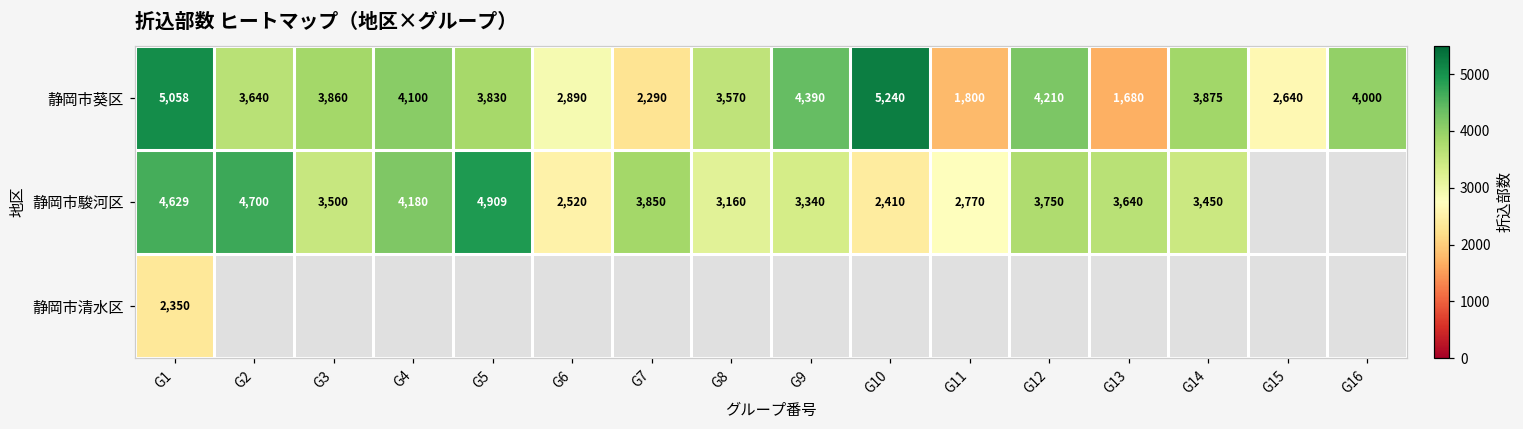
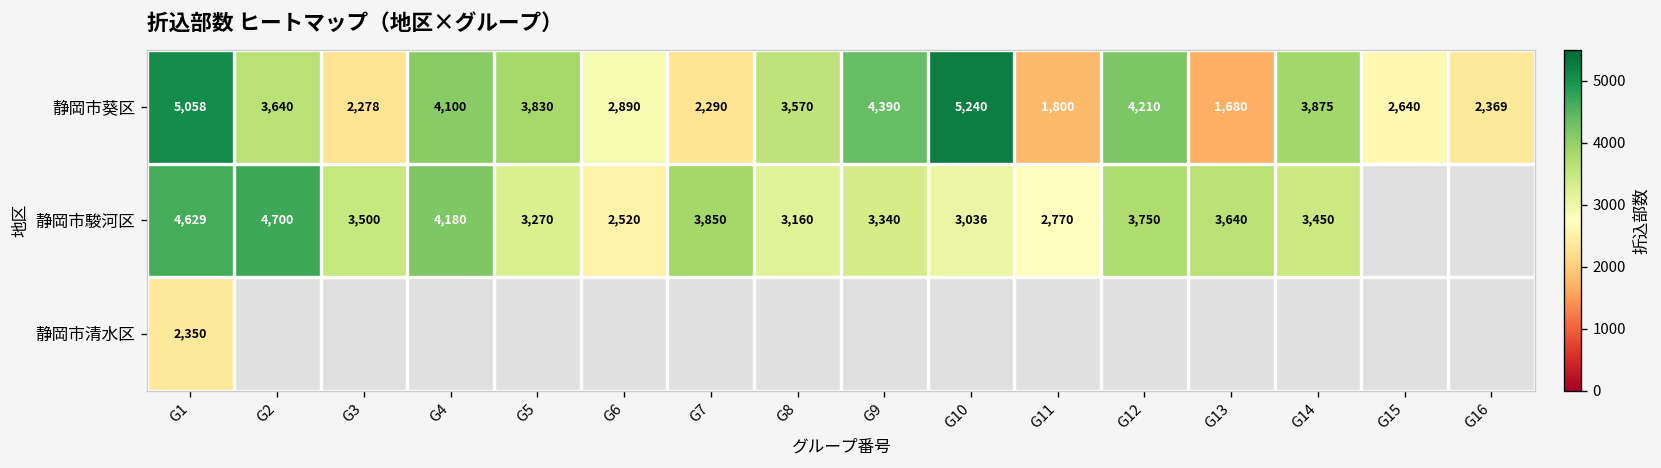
静岡市葵区, G3: 3,860 -> 2,278
静岡市葵区, G16: 4,000 -> 2,369
静岡市駿河区, G5: 4,909 -> 3,270
静岡市駿河区, G10: 2,410 -> 3,036
